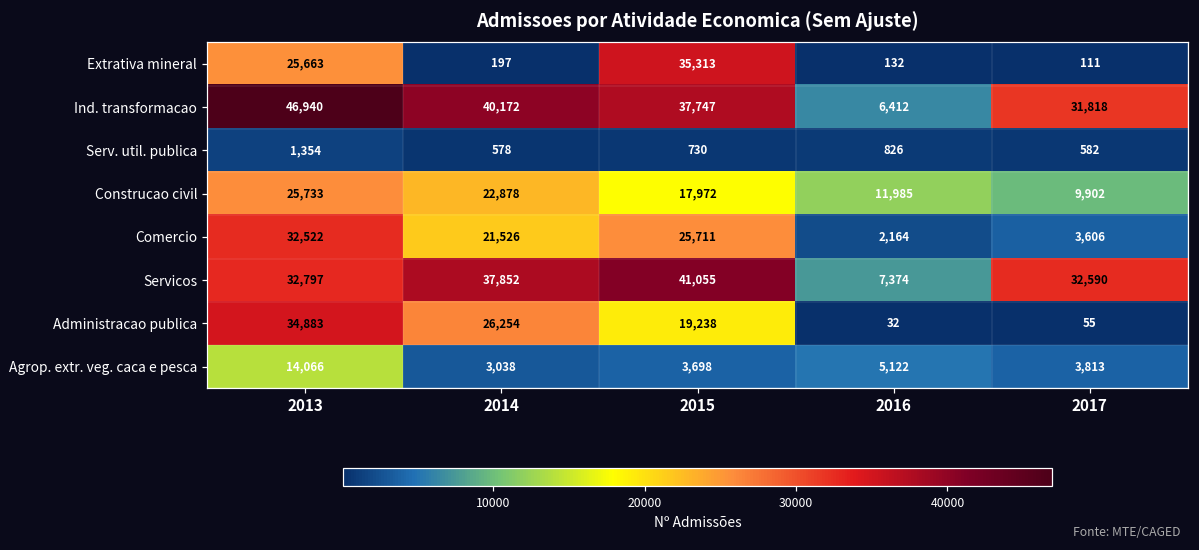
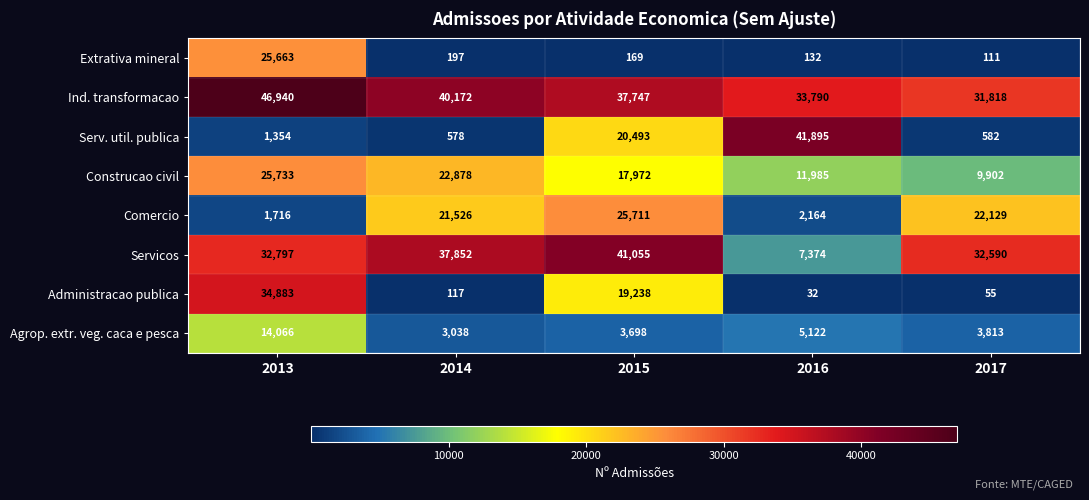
Extrativa mineral, 2015: 35,313 -> 169
Ind. transformacao, 2016: 6,412 -> 33,790
Serv. util. publica, 2015: 730 -> 20,493
Serv. util. publica, 2016: 826 -> 41,895
Comercio, 2013: 32,522 -> 1,716
Comercio, 2017: 3,606 -> 22,129
Administracao publica, 2014: 26,254 -> 117
